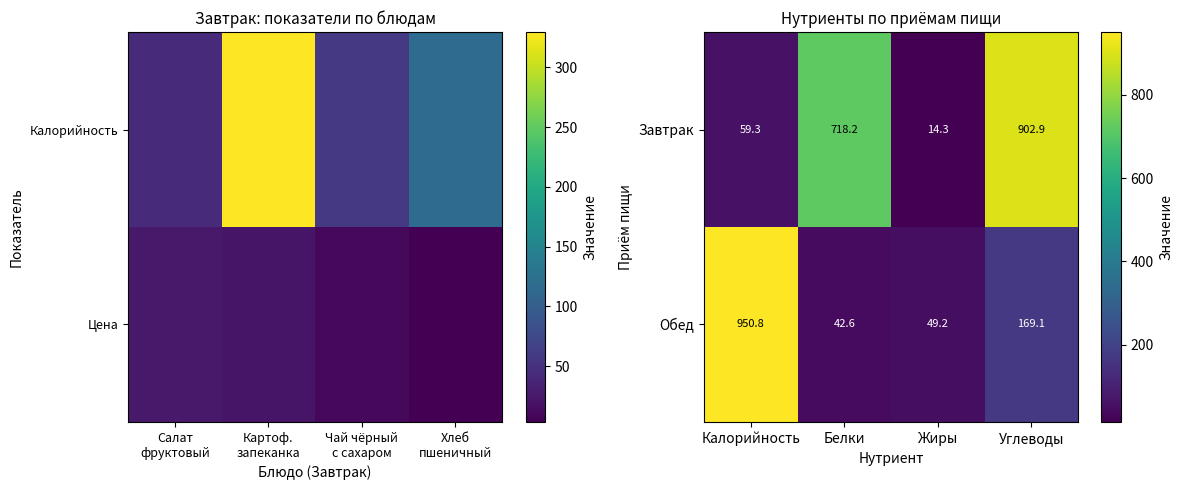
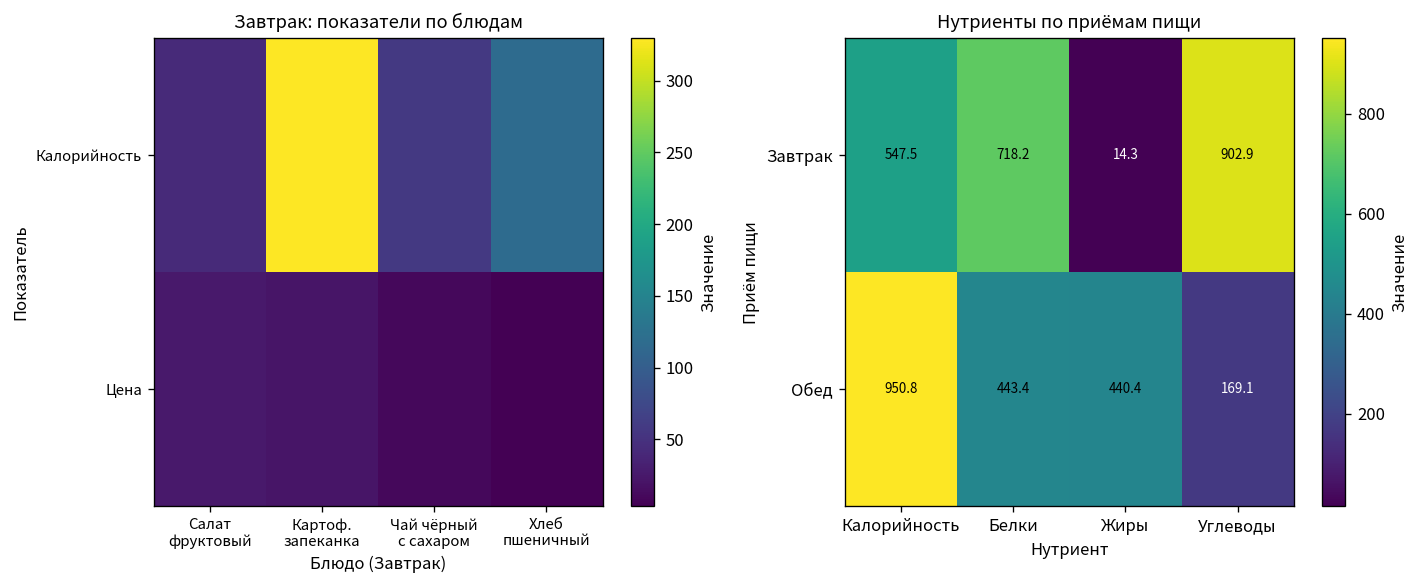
Нутриенты по приёмам пищи, Завтрак, Калорийность: 59.3 -> 547.5
Нутриенты по приёмам пищи, Обед, Белки: 42.6 -> 443.4
Нутриенты по приёмам пищи, Обед, Жиры: 49.2 -> 440.4
